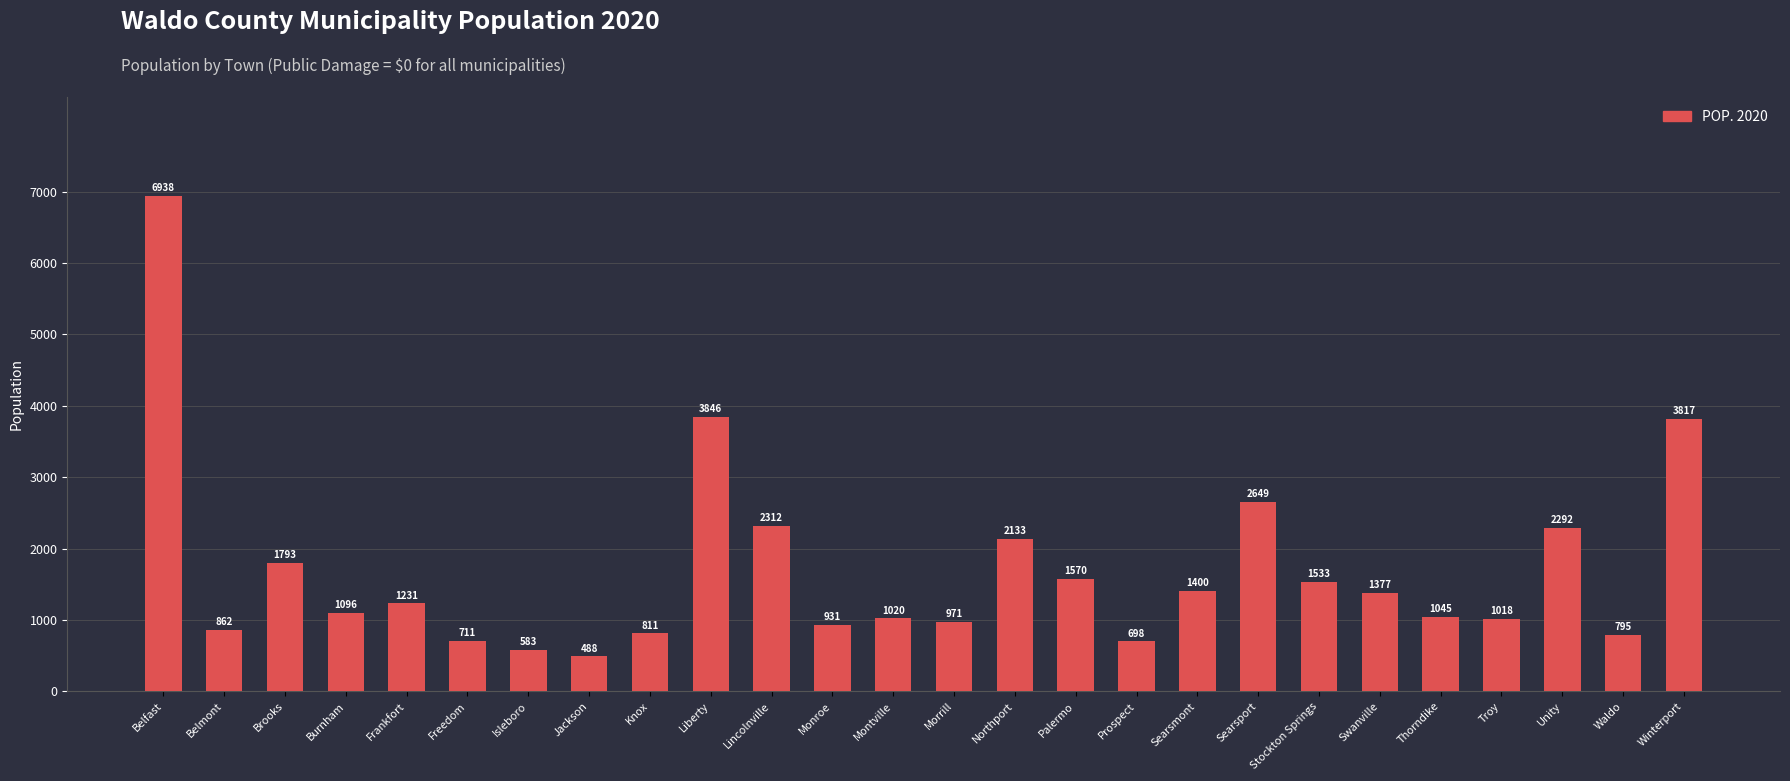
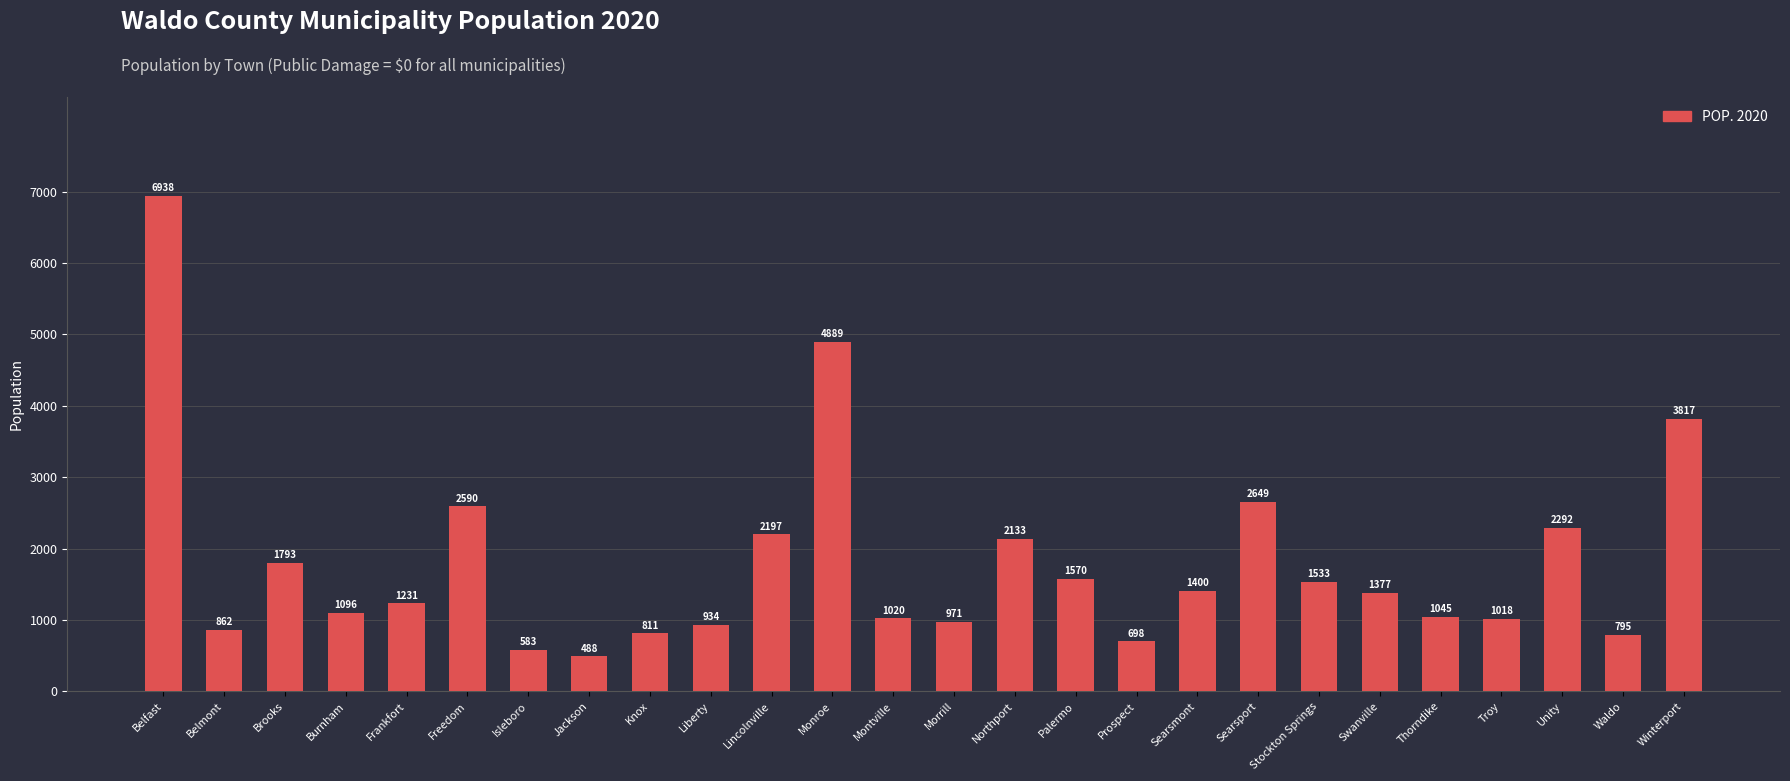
Freedom: 711 -> 2590
Liberty: 3846 -> 934
Lincolnville: 2312 -> 2197
Monroe: 931 -> 4889
